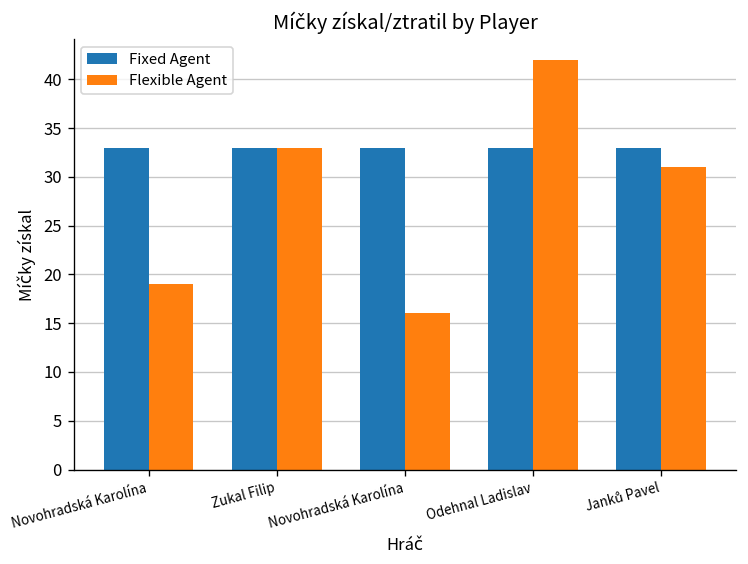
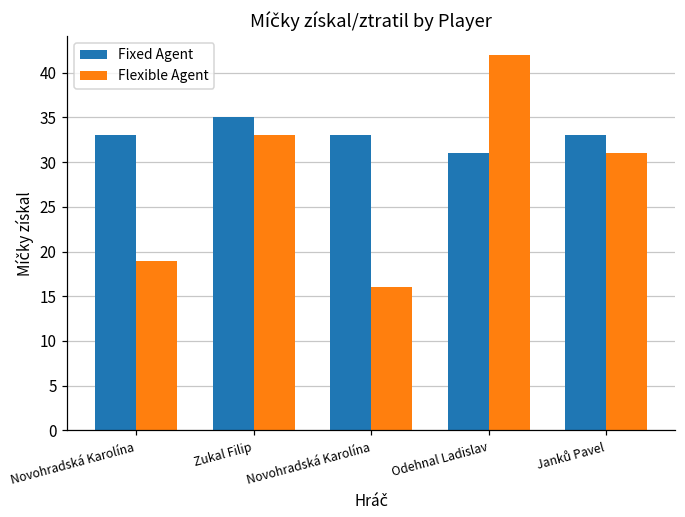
Fixed Agent, Zukal Filip: 33 -> 35
Fixed Agent, Odehnal Ladislav: 33 -> 31
